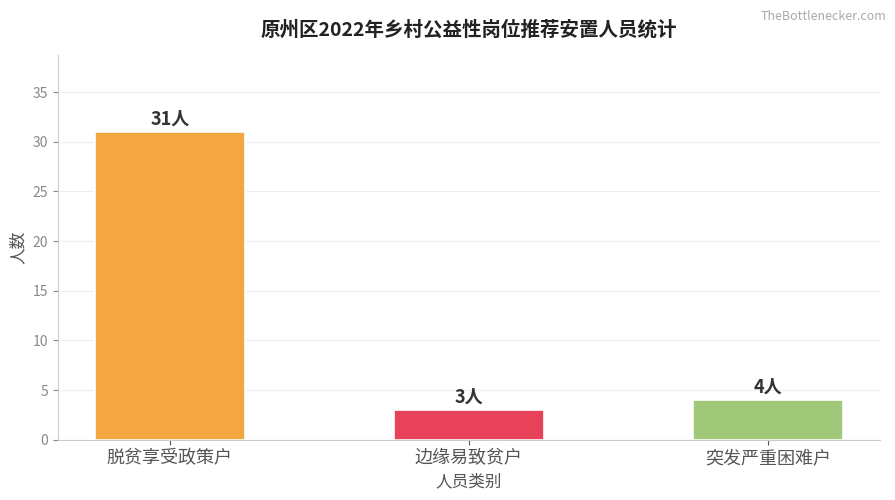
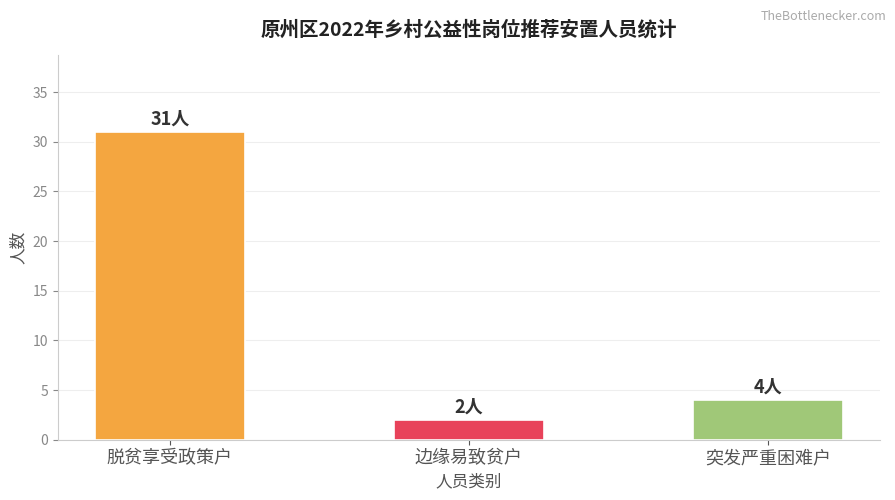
边缘易致贫户: 3人 -> 2人
